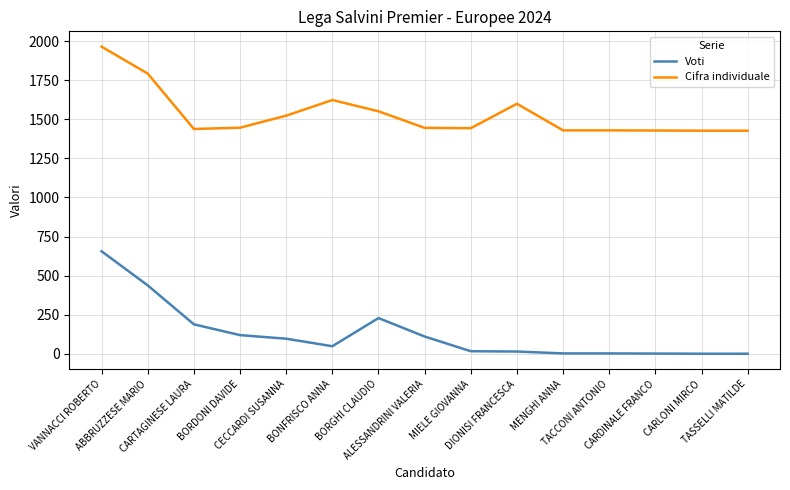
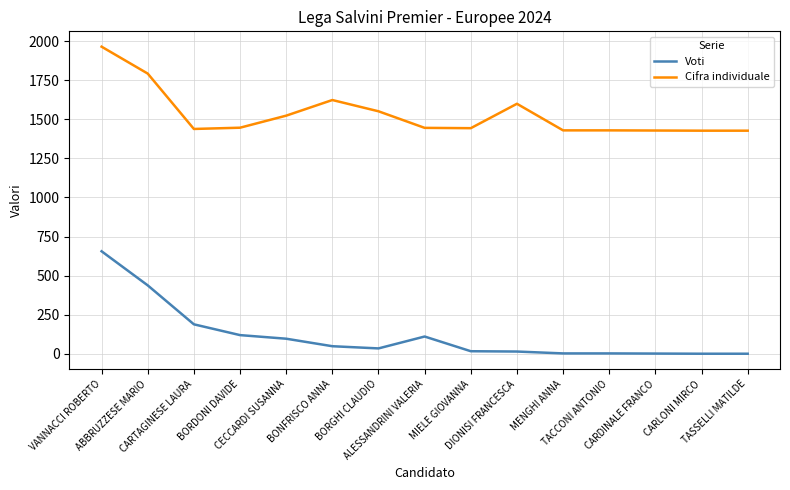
Voti, BORGHI CLAUDIO: 230 -> 40
